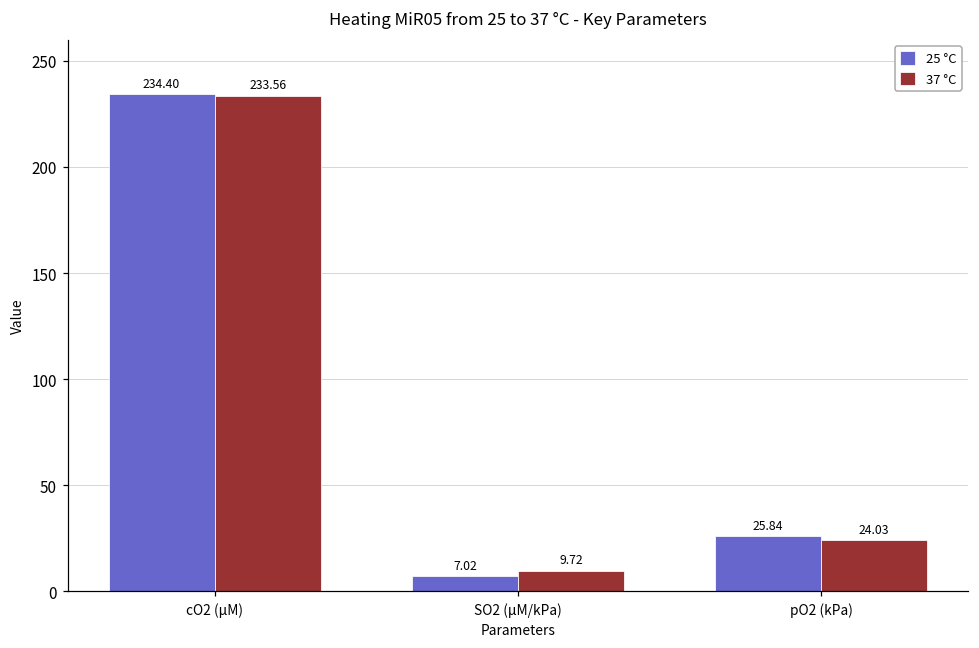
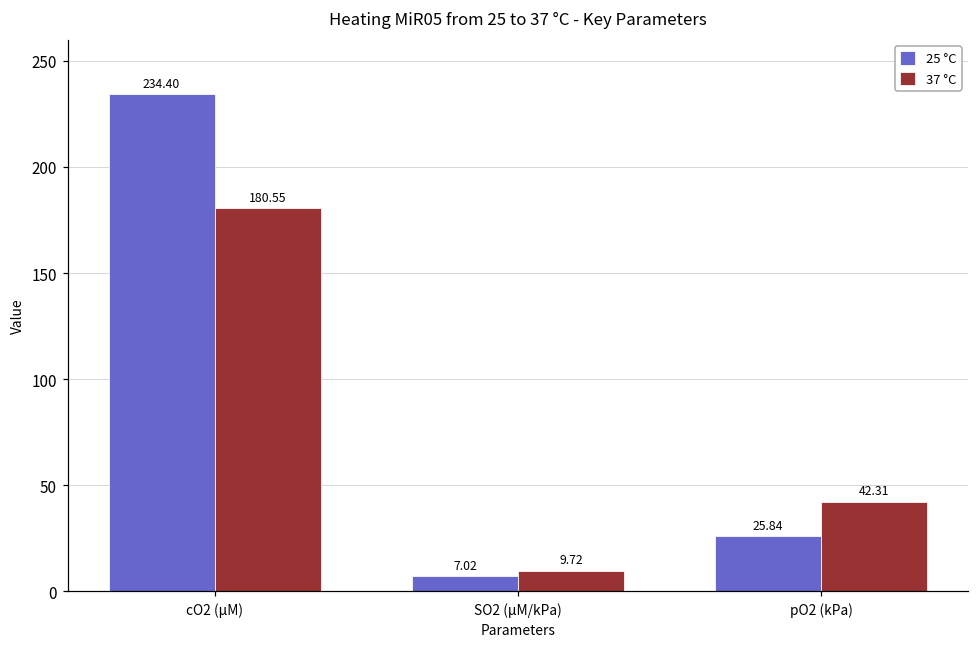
37 °C, cO2 (µM): 233.56 -> 180.55
37 °C, pO2 (kPa): 24.03 -> 42.31
